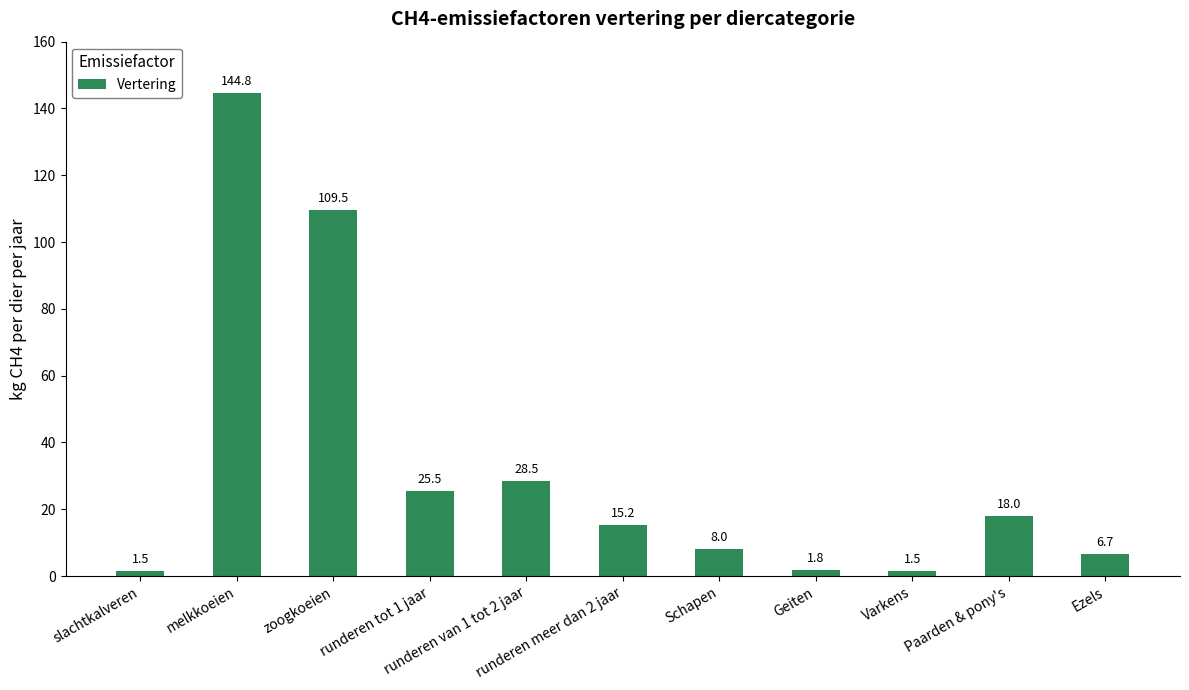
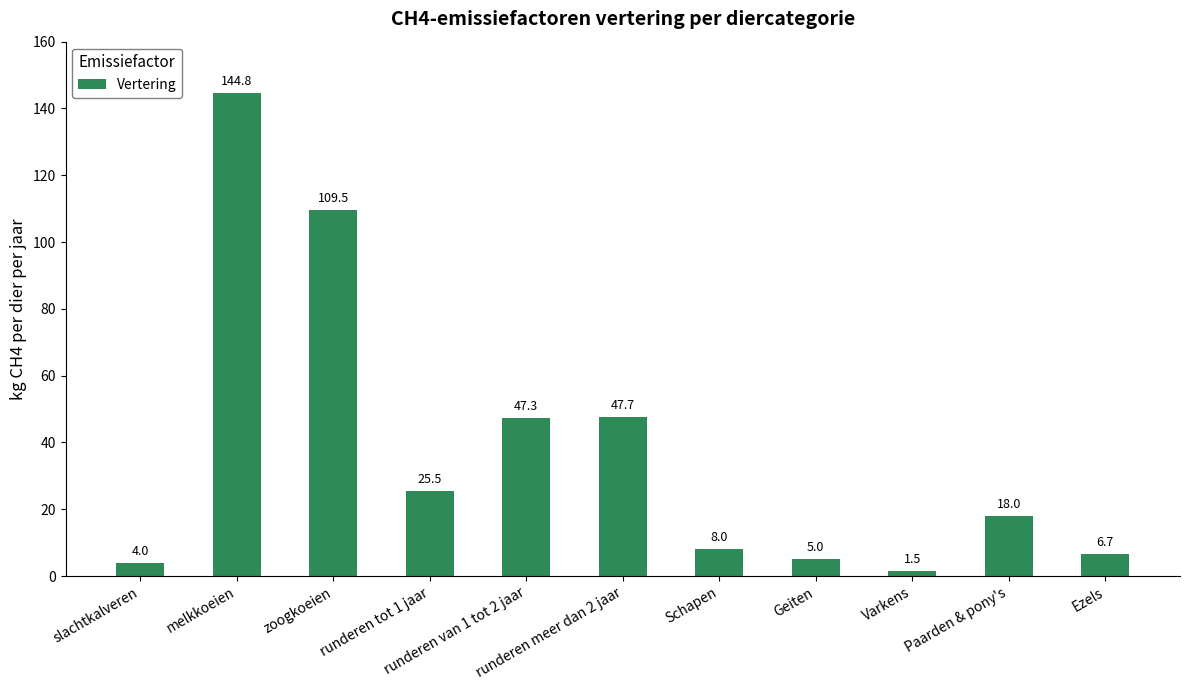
slachtkalveren: 1.5 -> 4.0
runderen van 1 tot 2 jaar: 28.5 -> 47.3
runderen meer dan 2 jaar: 15.2 -> 47.7
Geiten: 1.8 -> 5.0
